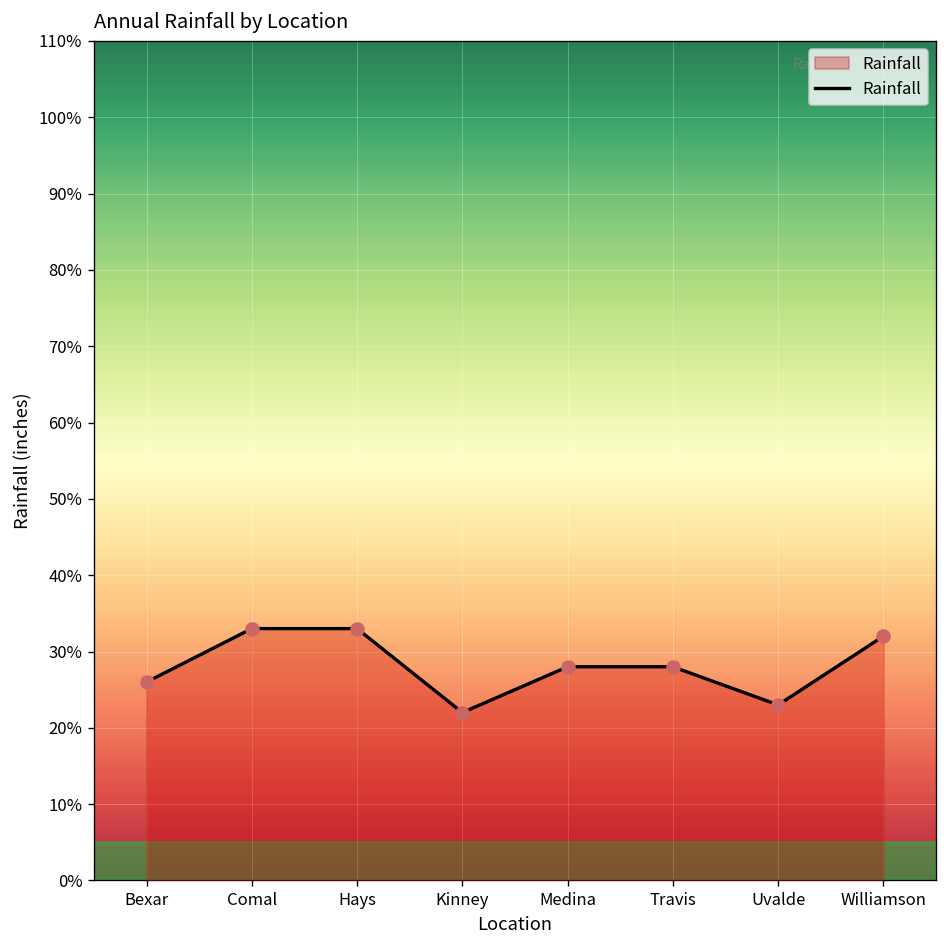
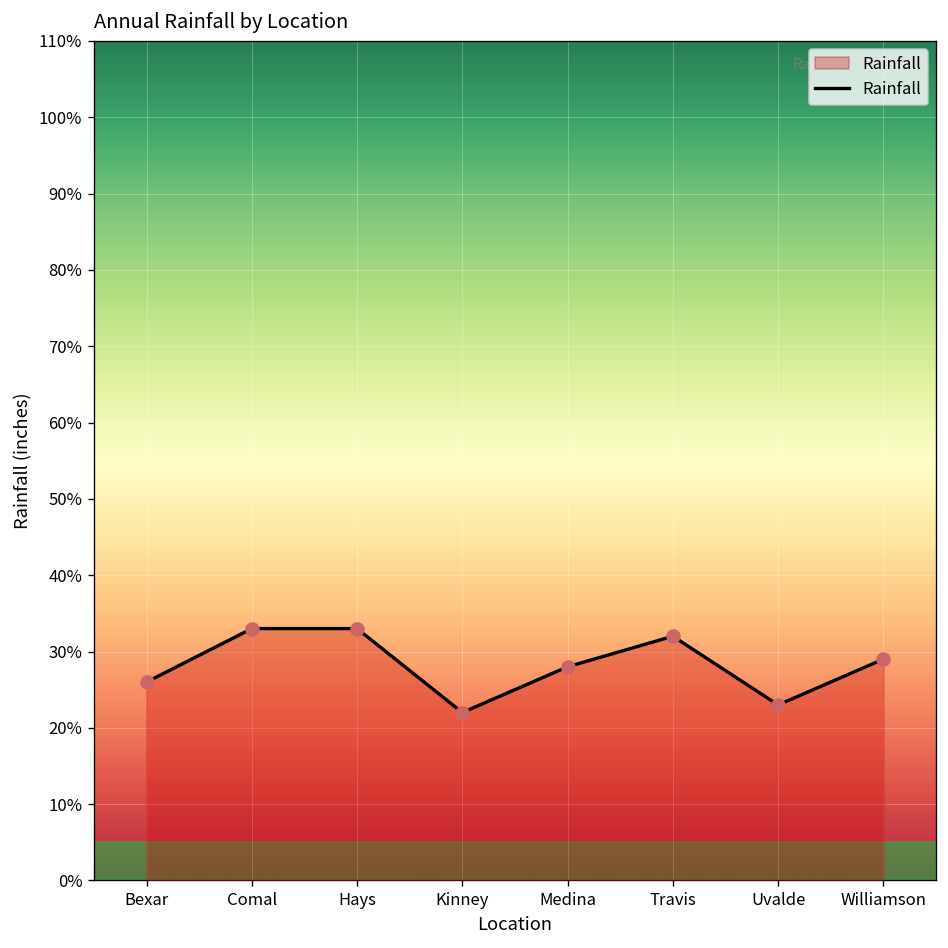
Travis: 28% -> 32%
Williamson: 32% -> 29%
